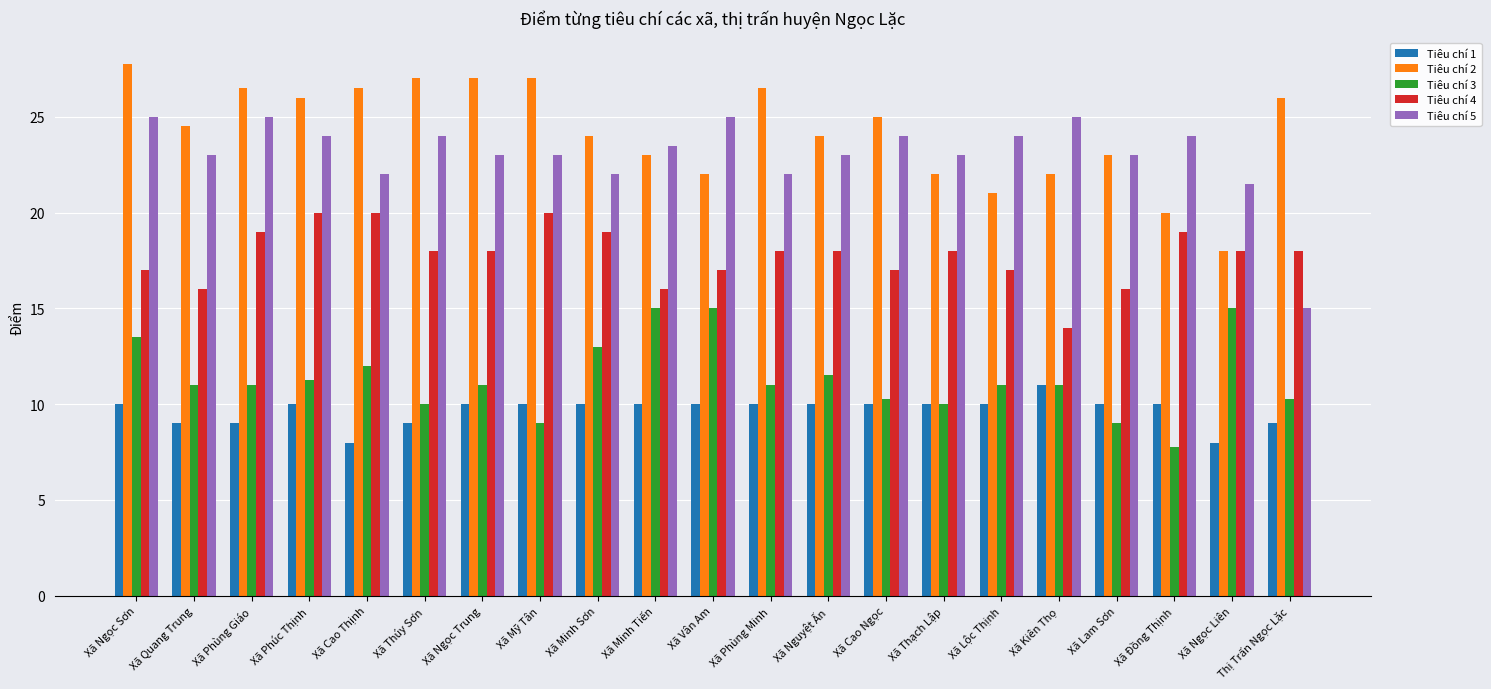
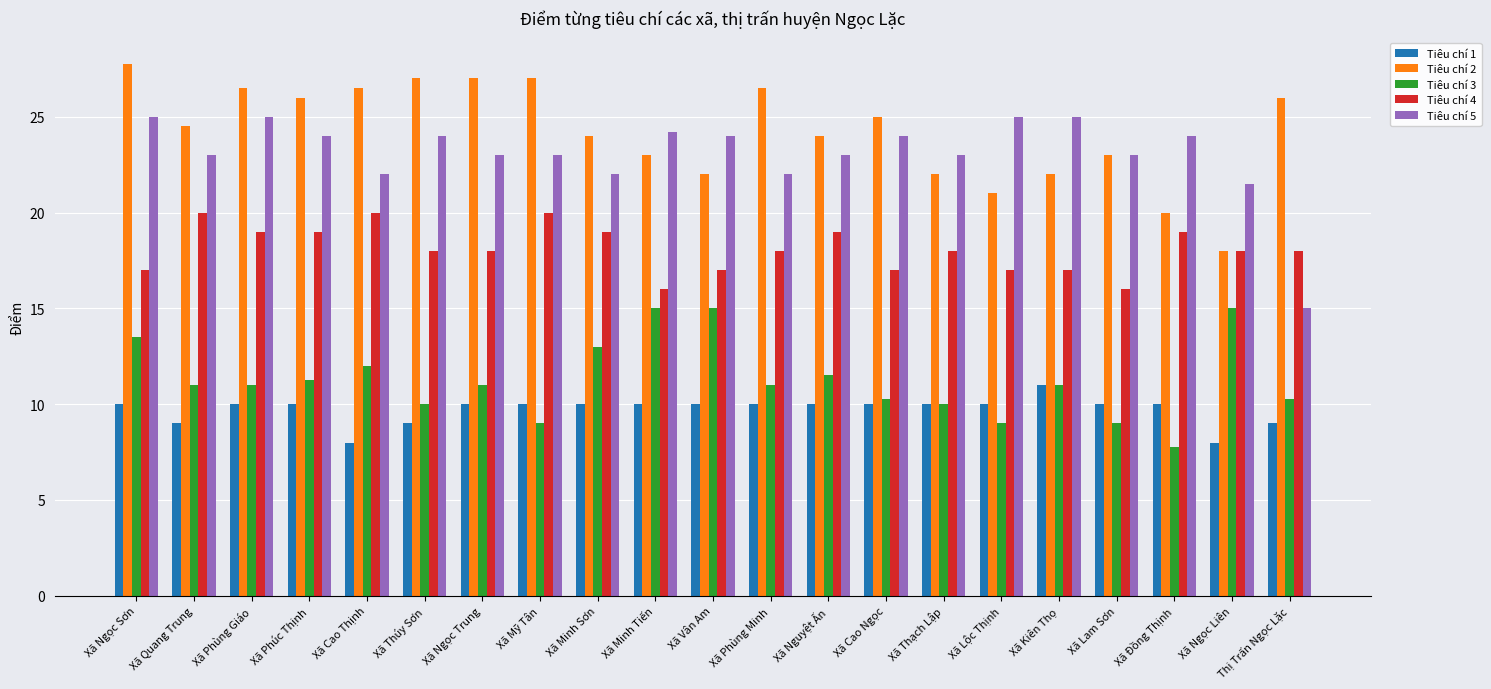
Tiêu chí 4, Xã Quang Trung: 16 -> 20
Tiêu chí 1, Xã Phùng Giáo: 9 -> 10
Tiêu chí 4, Xã Phúc Thịnh: 20 -> 19
Tiêu chí 5, Xã Minh Tiến: 23.5 -> 24.2
Tiêu chí 5, Xã Vân Am: 25 -> 24
Tiêu chí 4, Xã Nguyệt Ấn: 18 -> 19
Tiêu chí 3, Xã Lộc Thịnh: 11 -> 9
Tiêu chí 5, Xã Lộc Thịnh: 24 -> 25
Tiêu chí 4, Xã Kiên Thọ: 14 -> 17
